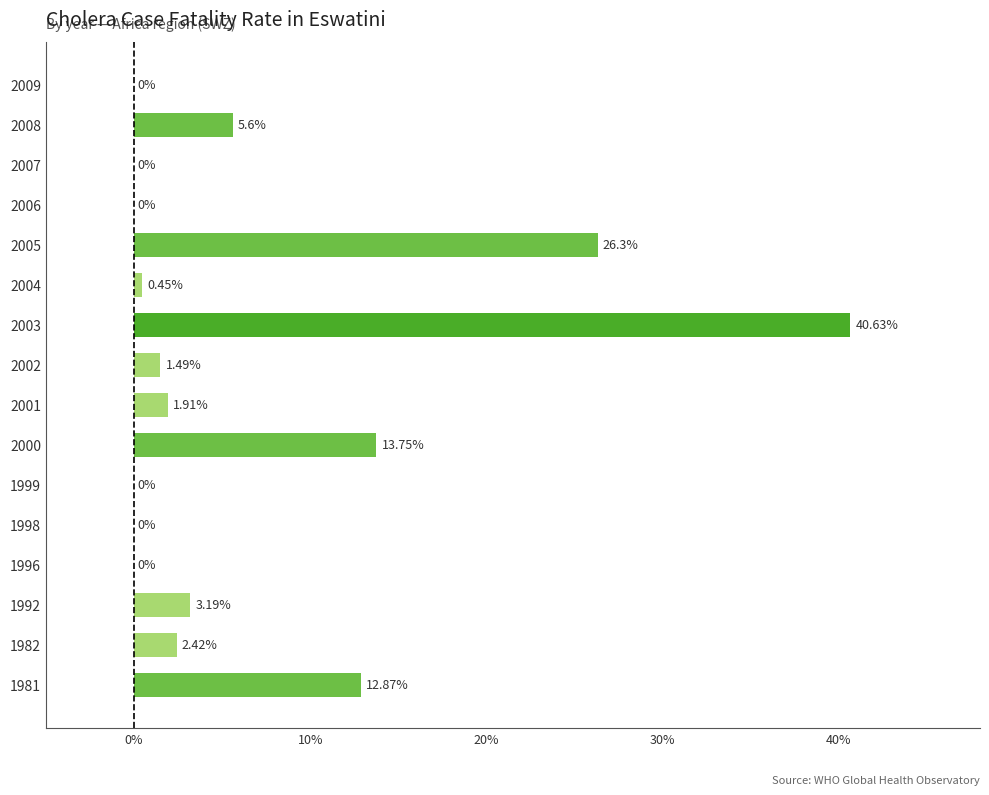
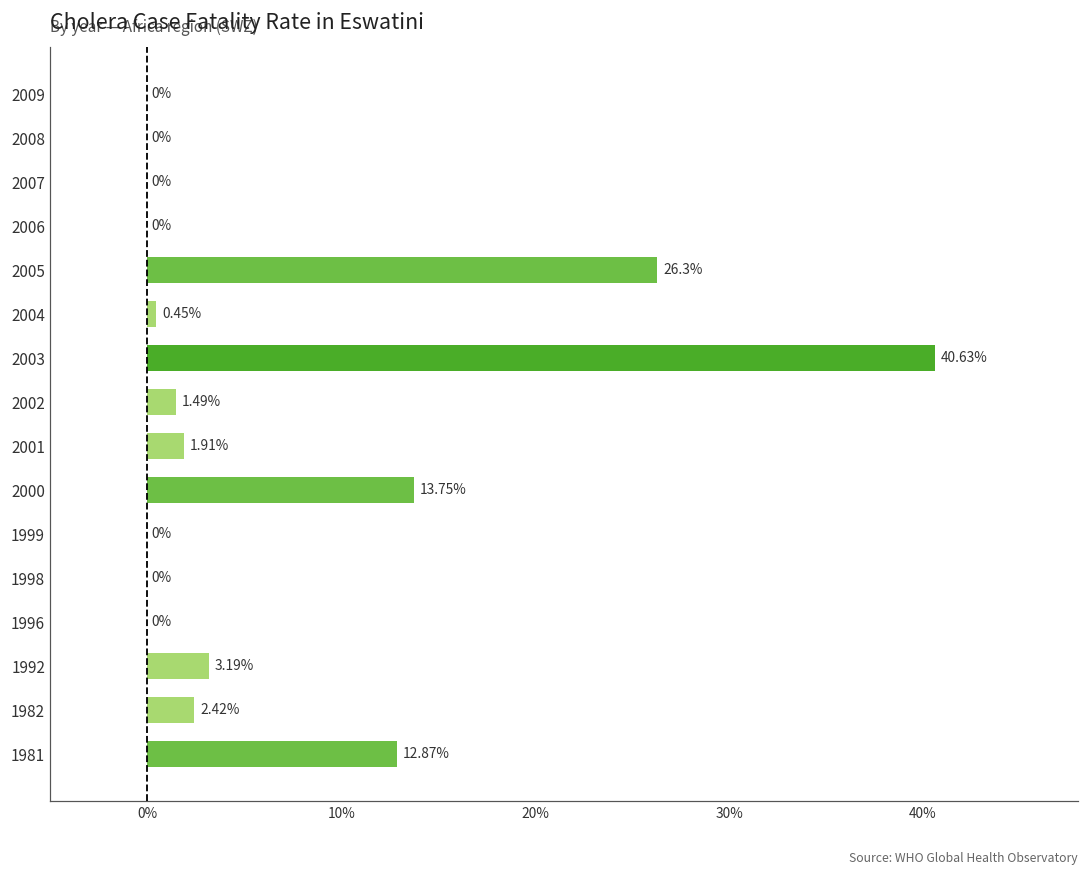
2008: 5.6% -> 0%
